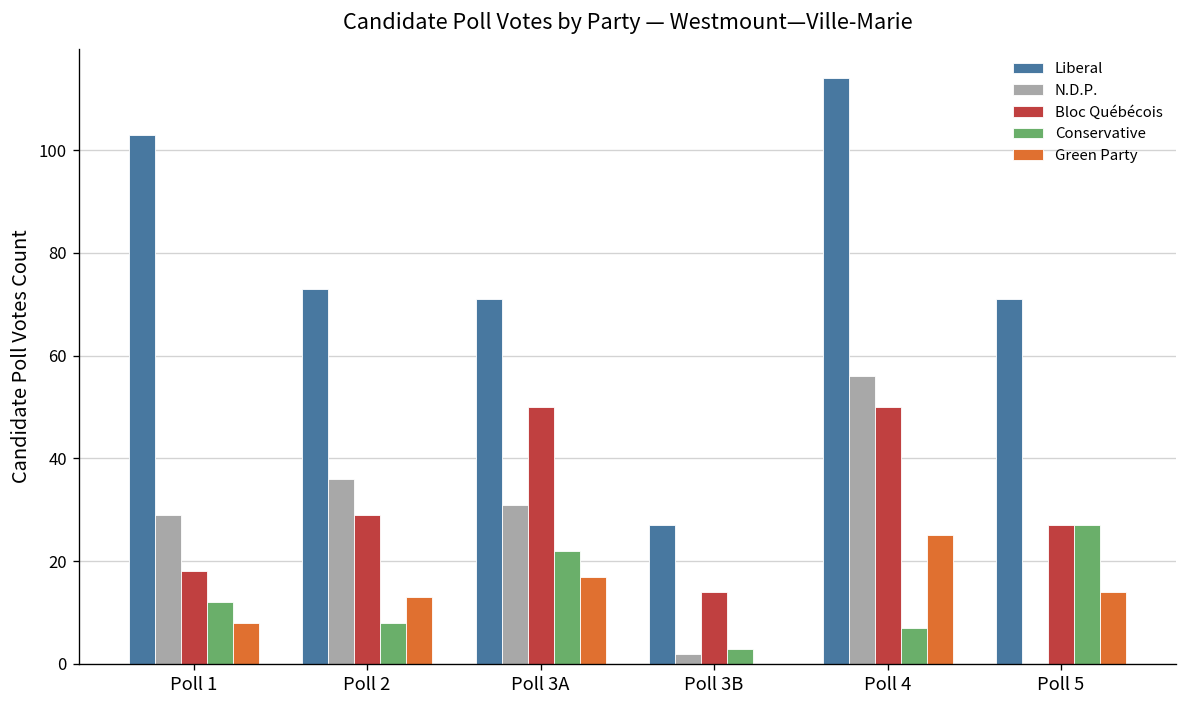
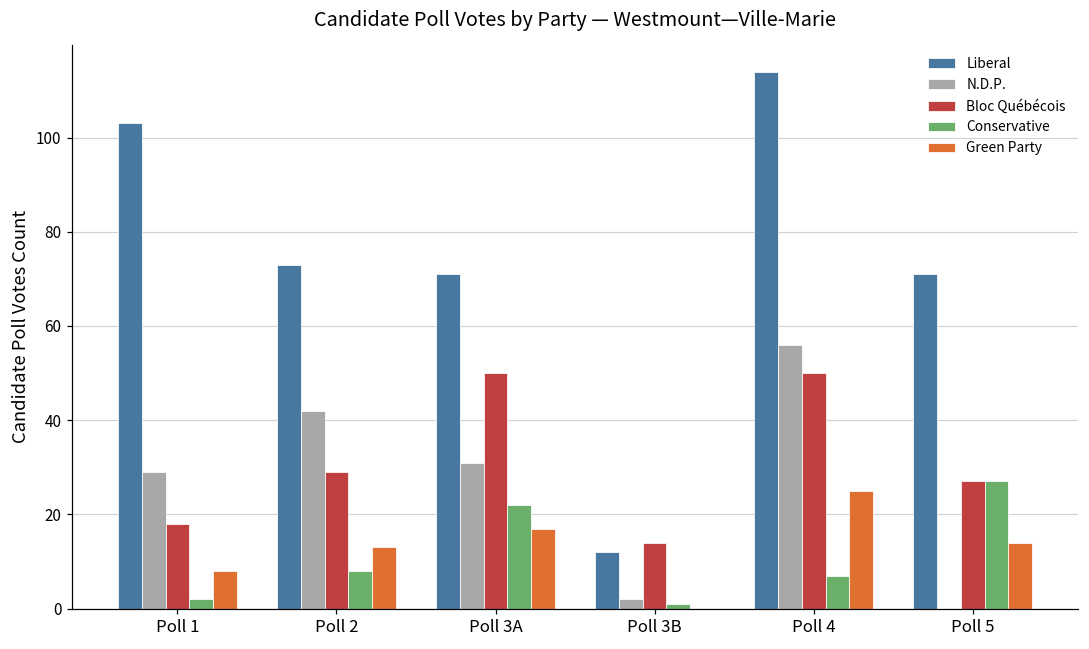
Conservative, Poll 1: 12 -> 2
N.D.P., Poll 2: 36 -> 42
Liberal, Poll 3B: 27 -> 12
Conservative, Poll 3B: 3 -> 1
